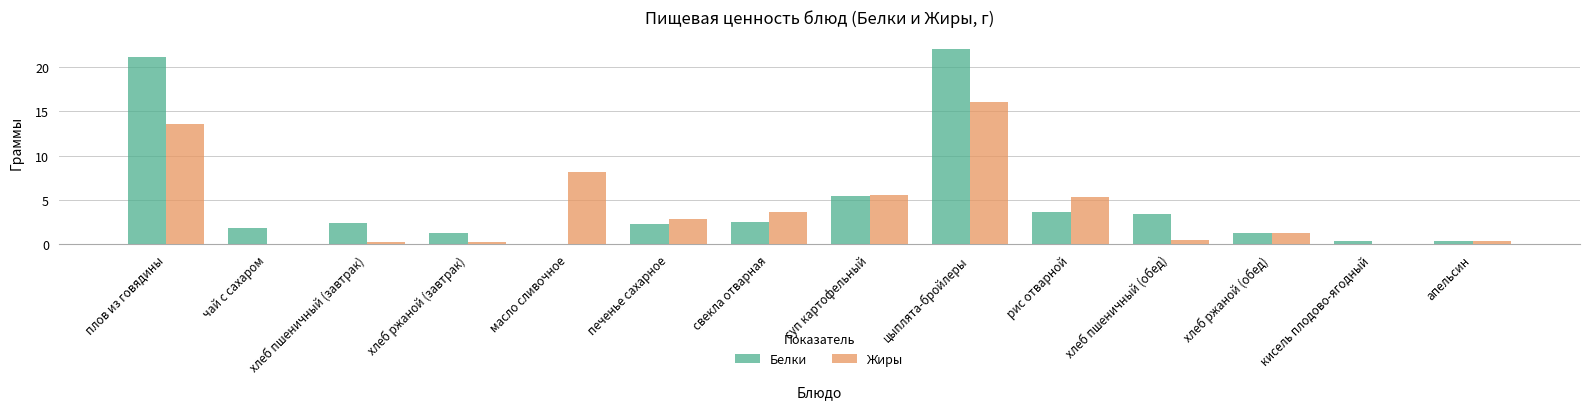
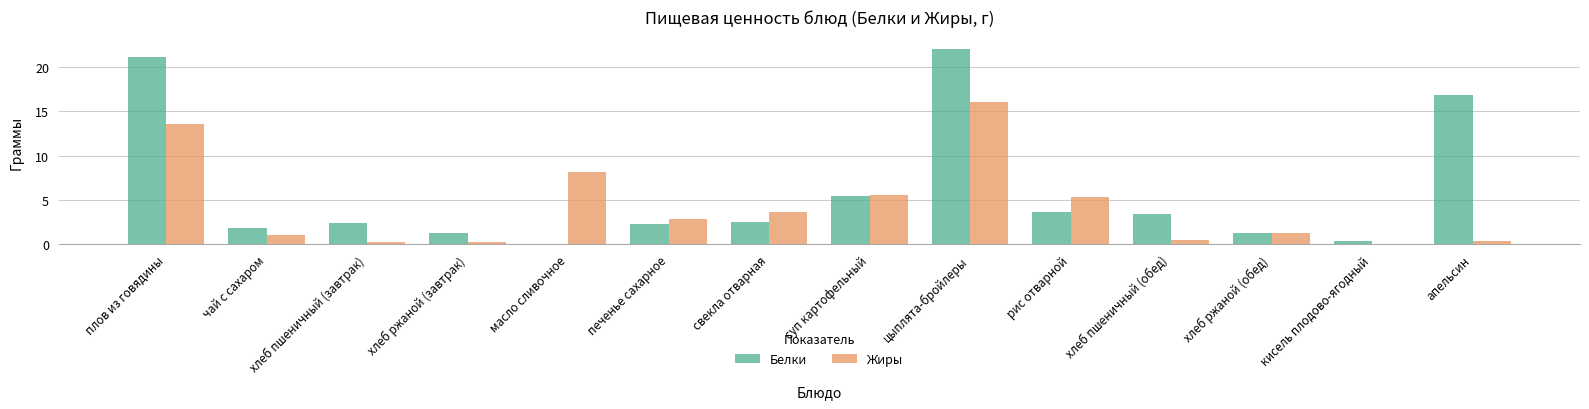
Жиры, чай с сахаром: 0 -> 1
Белки, апельсин: 0 -> 17
